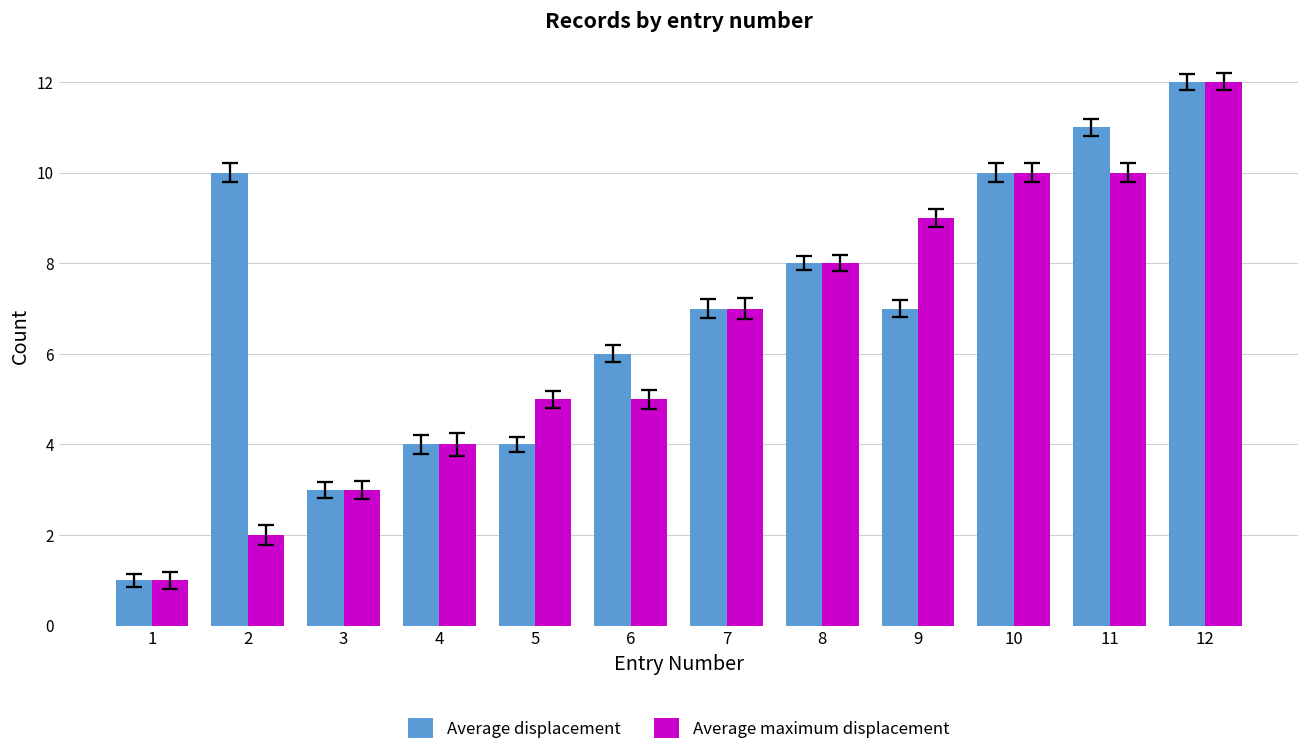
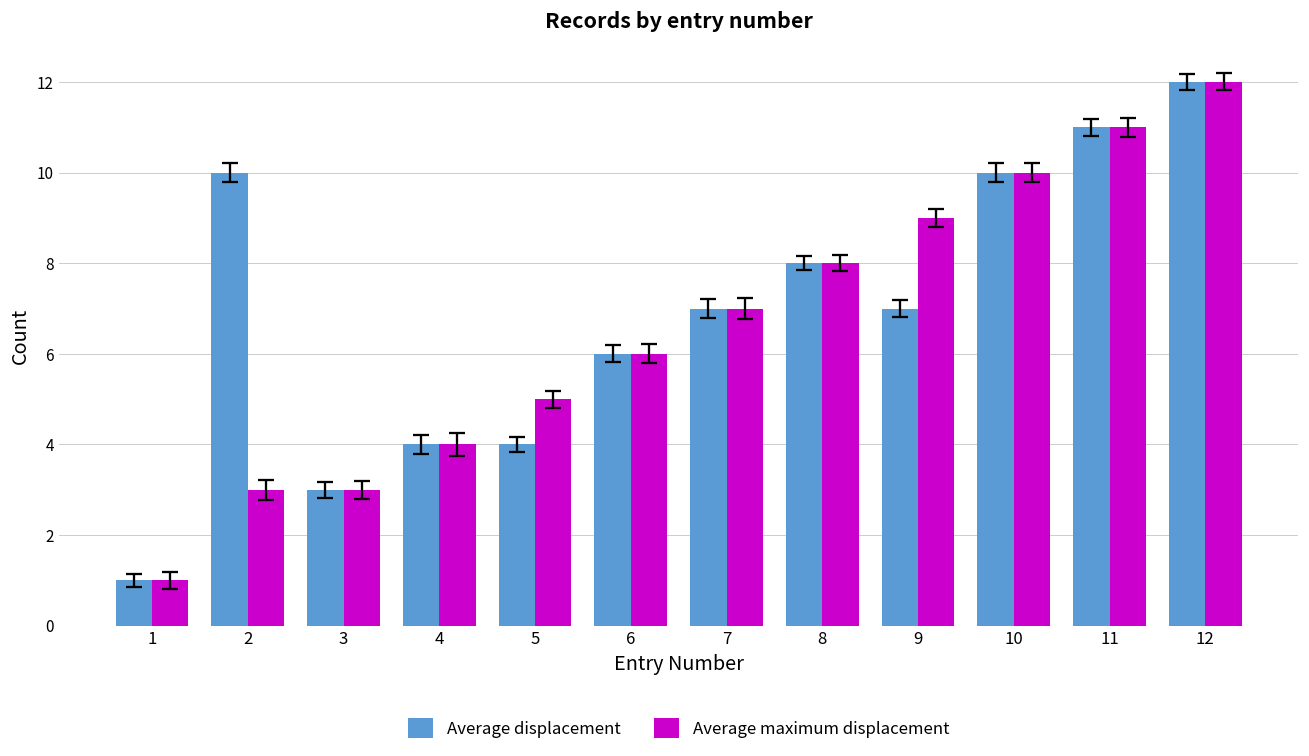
Average maximum displacement, 2: 2 -> 3
Average maximum displacement, 6: 5 -> 6
Average maximum displacement, 11: 10 -> 11
